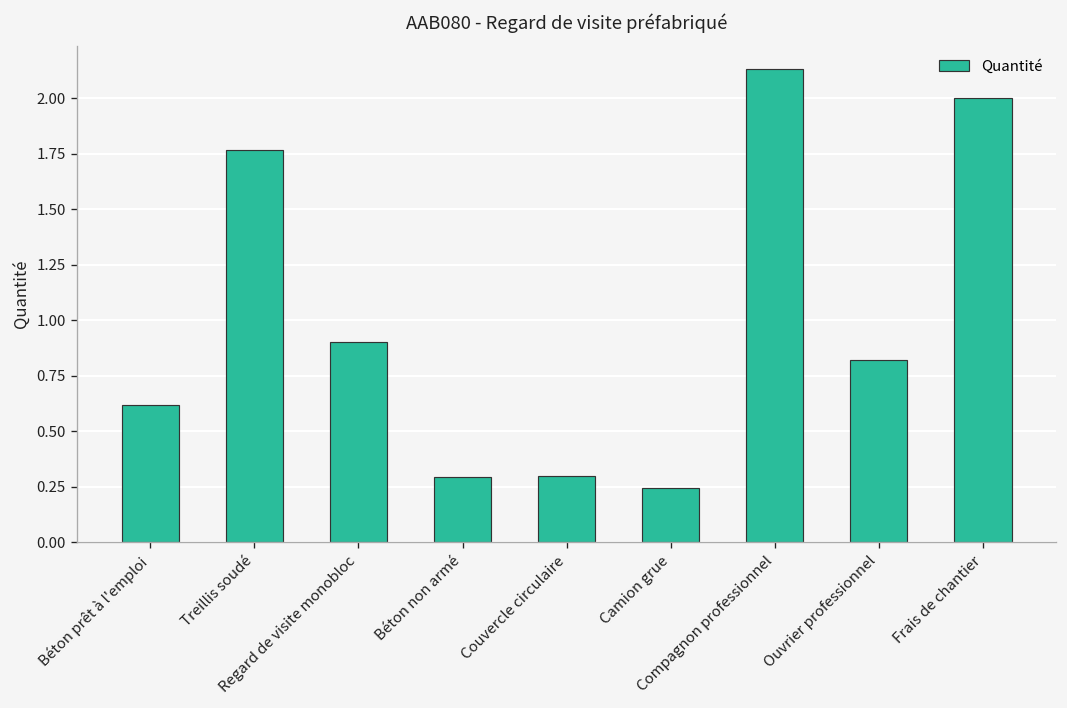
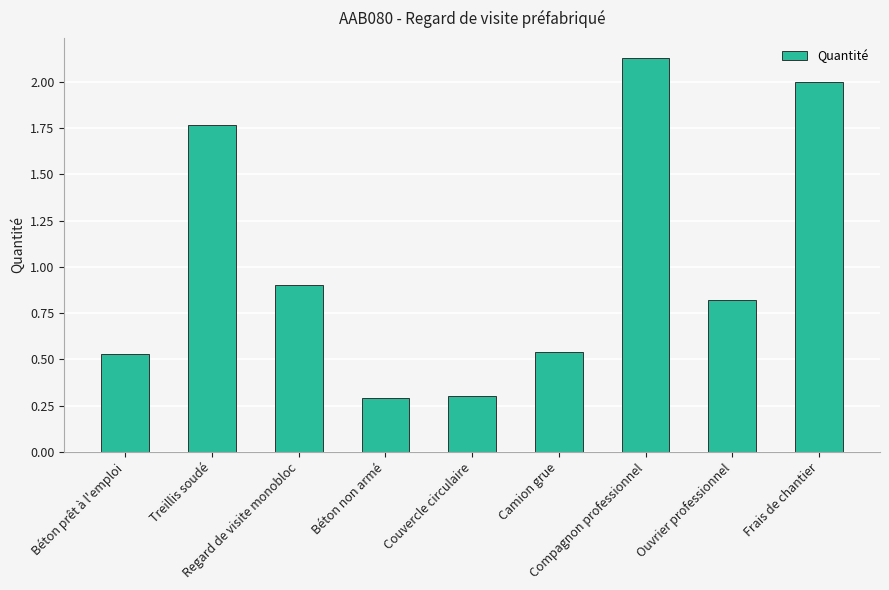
Béton prêt à l'emploi: 0.62 -> 0.53
Camion grue: 0.25 -> 0.54
